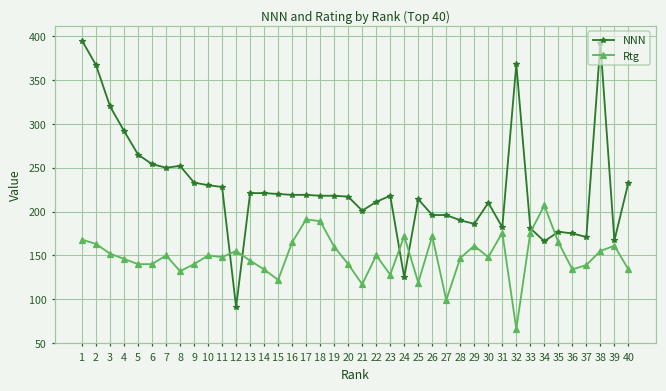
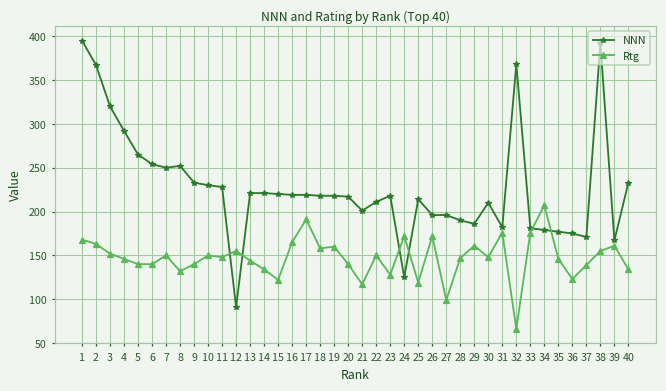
Rtg, 18: 190 -> 160
NNN, 34: 170 -> 180
Rtg, 35: 170 -> 150
Rtg, 36: 130 -> 120
